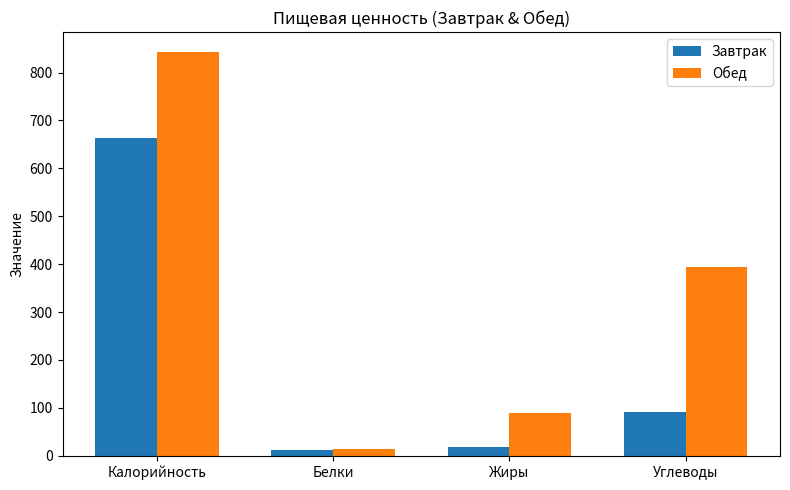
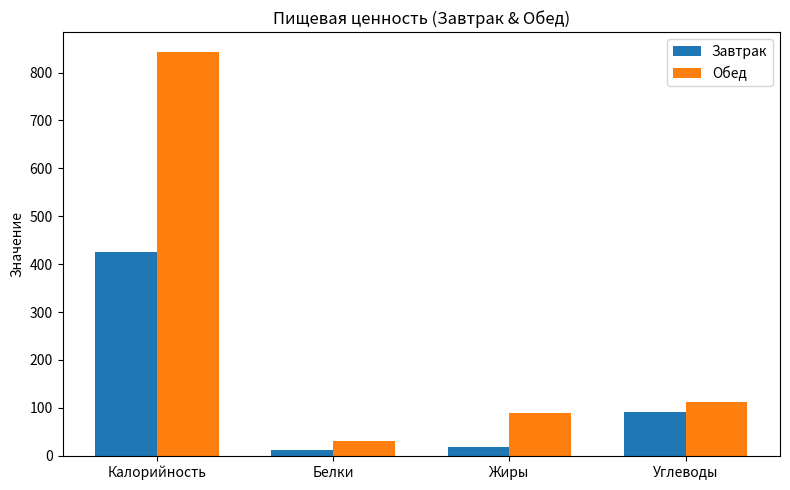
Завтрак, Калорийность: 660 -> 430
Обед, Белки: 10 -> 30
Обед, Углеводы: 390 -> 110
